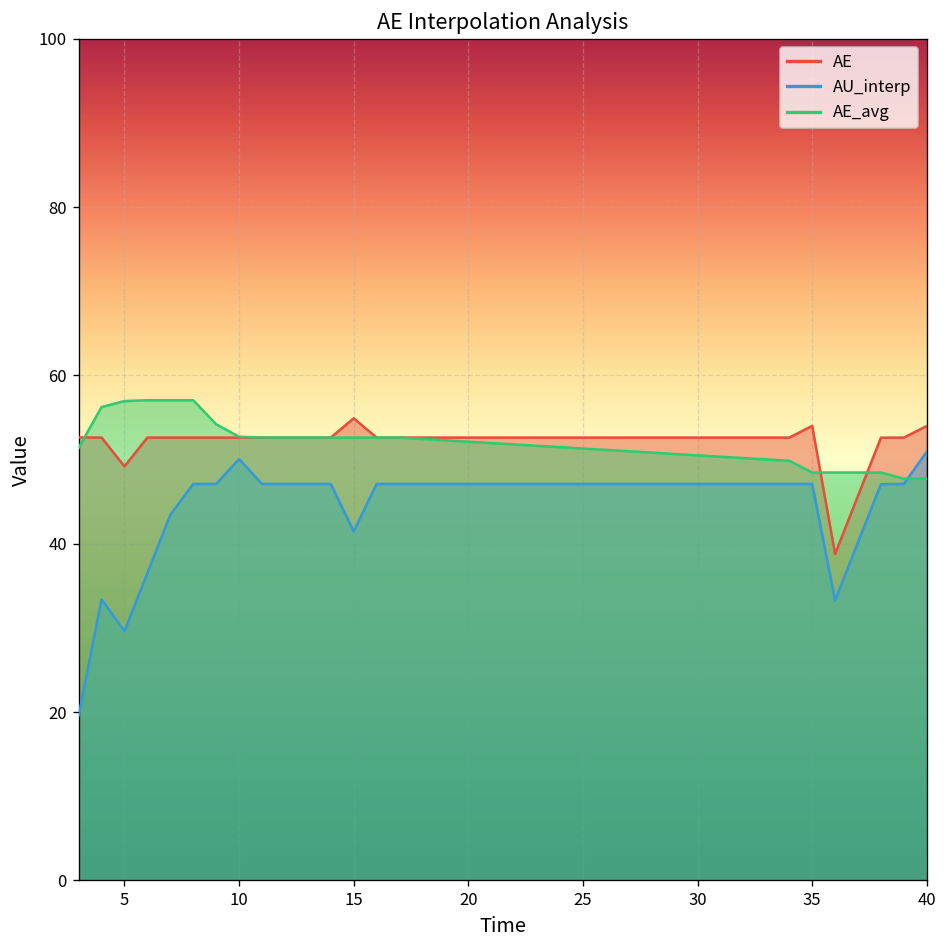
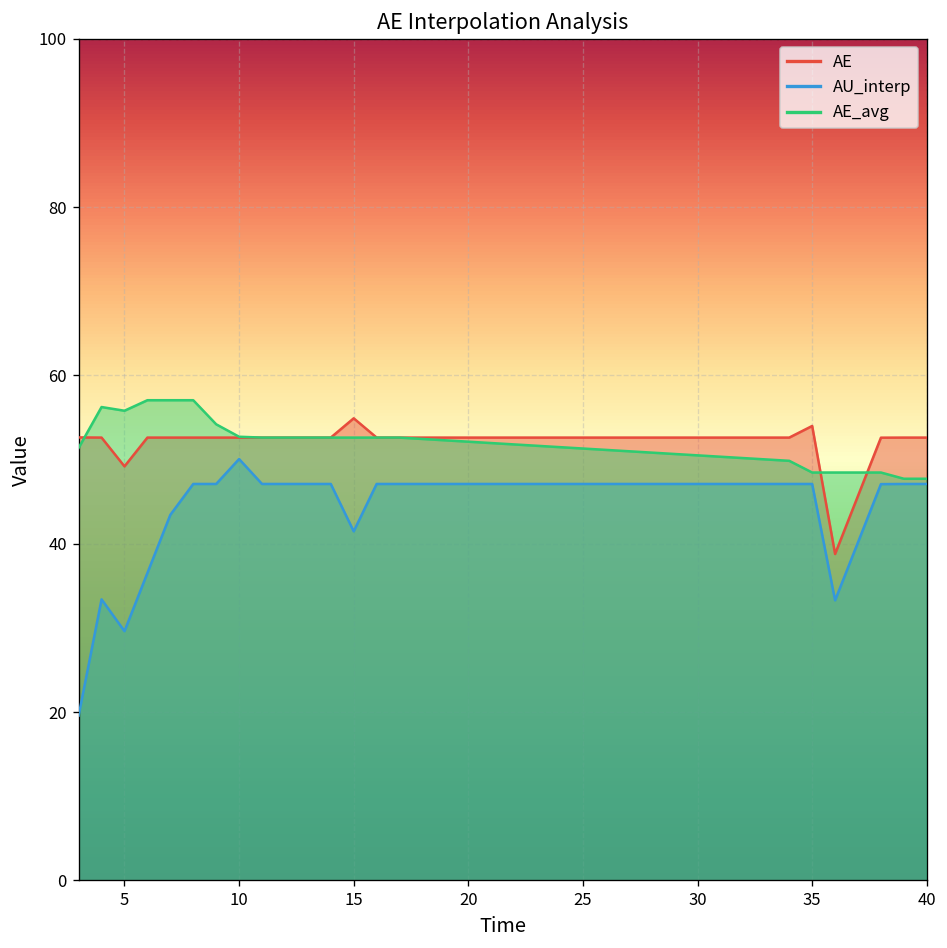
AE_avg, 5: 57 -> 56
AE, 40: 54 -> 53
AU_interp, 40: 51 -> 47
